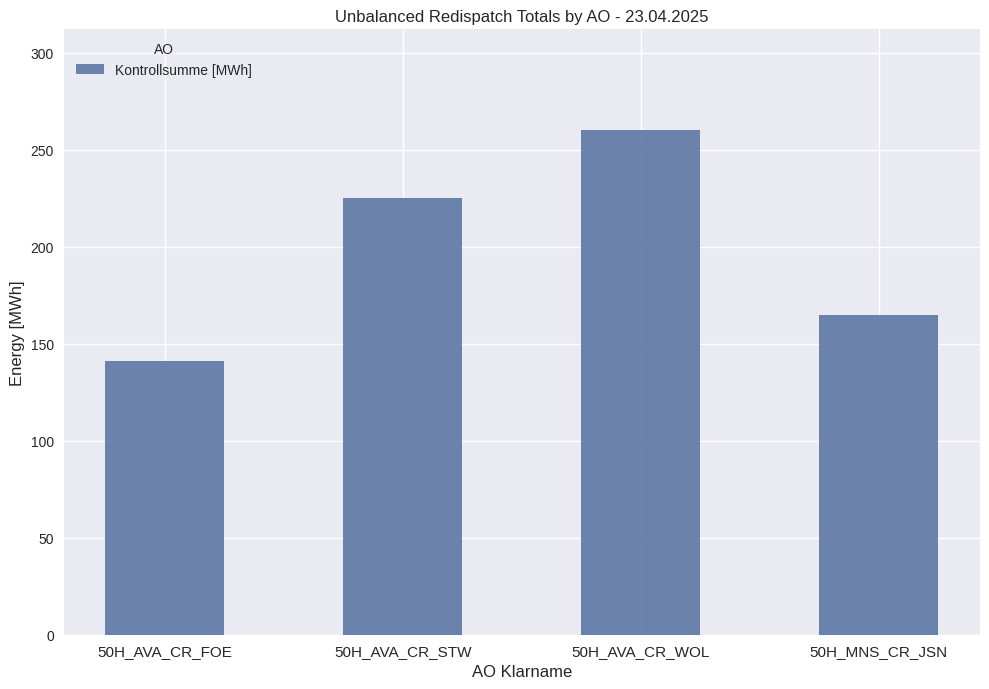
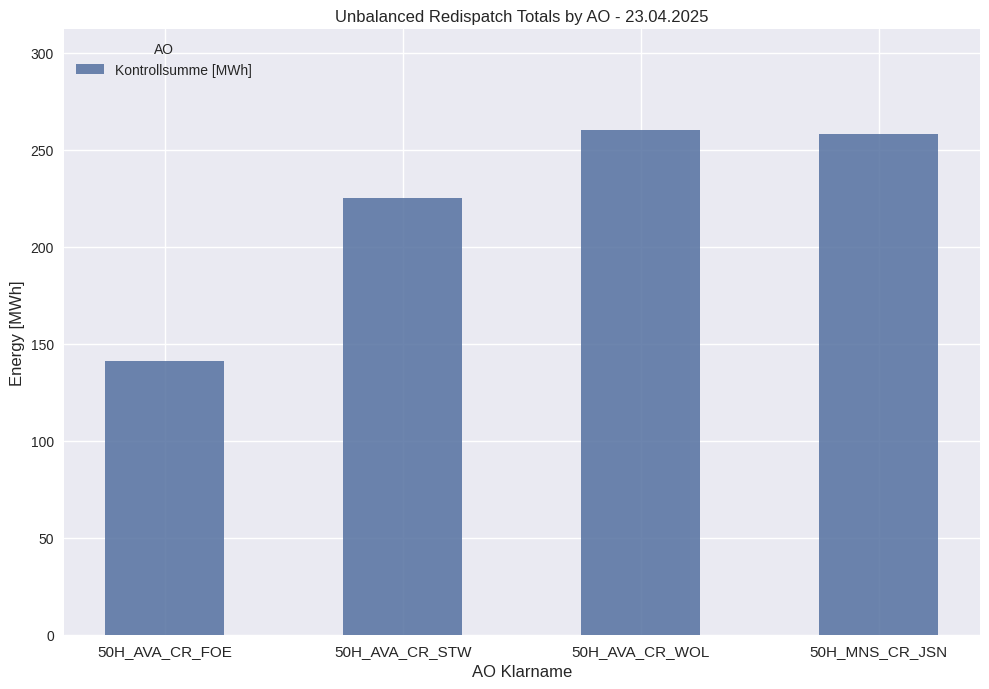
50H_MNS_CR_JSN: 165 -> 258
